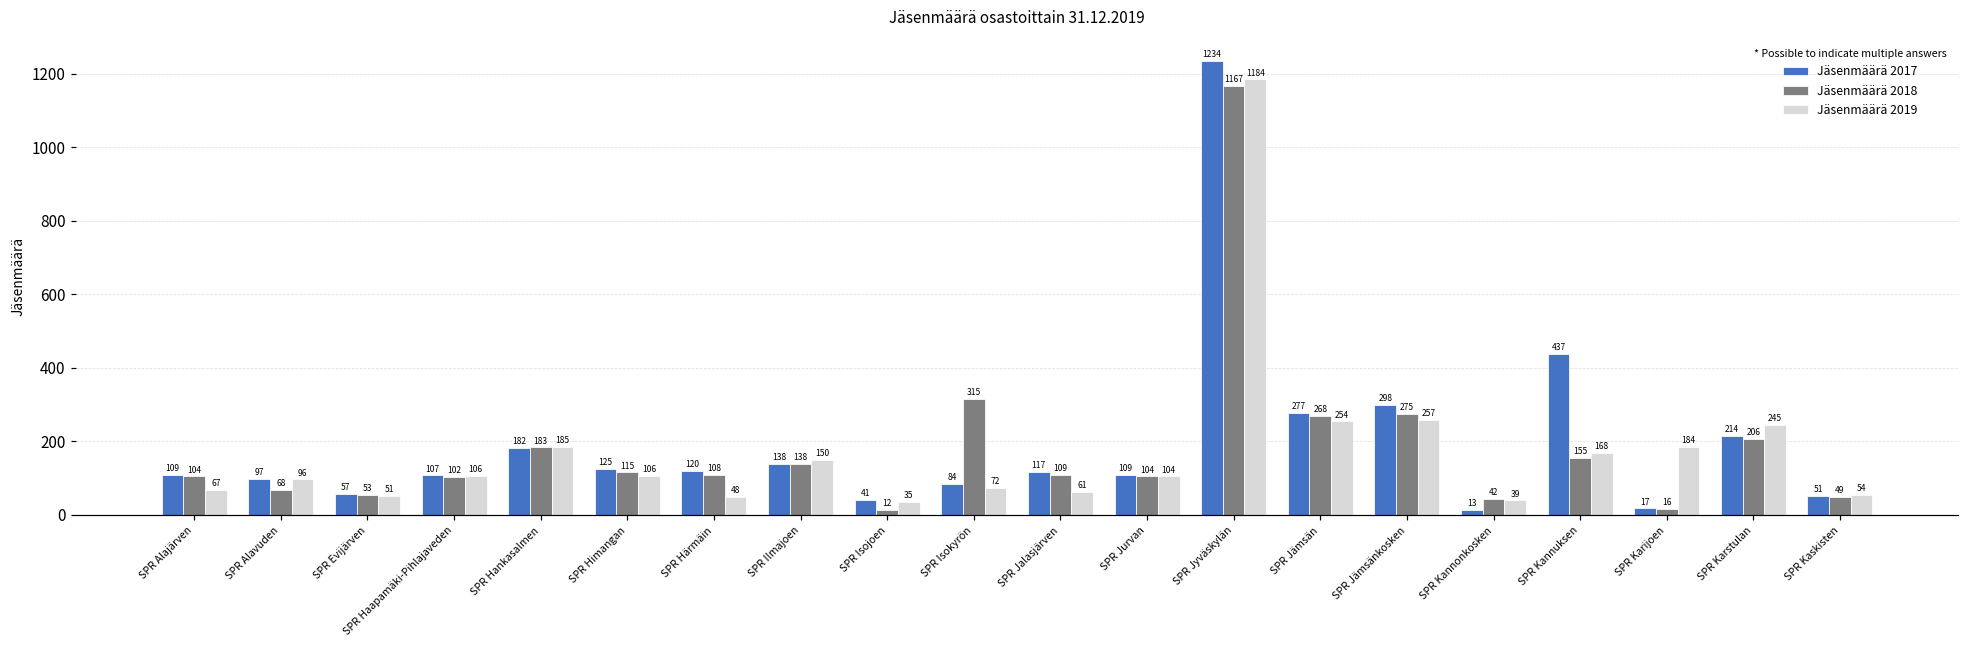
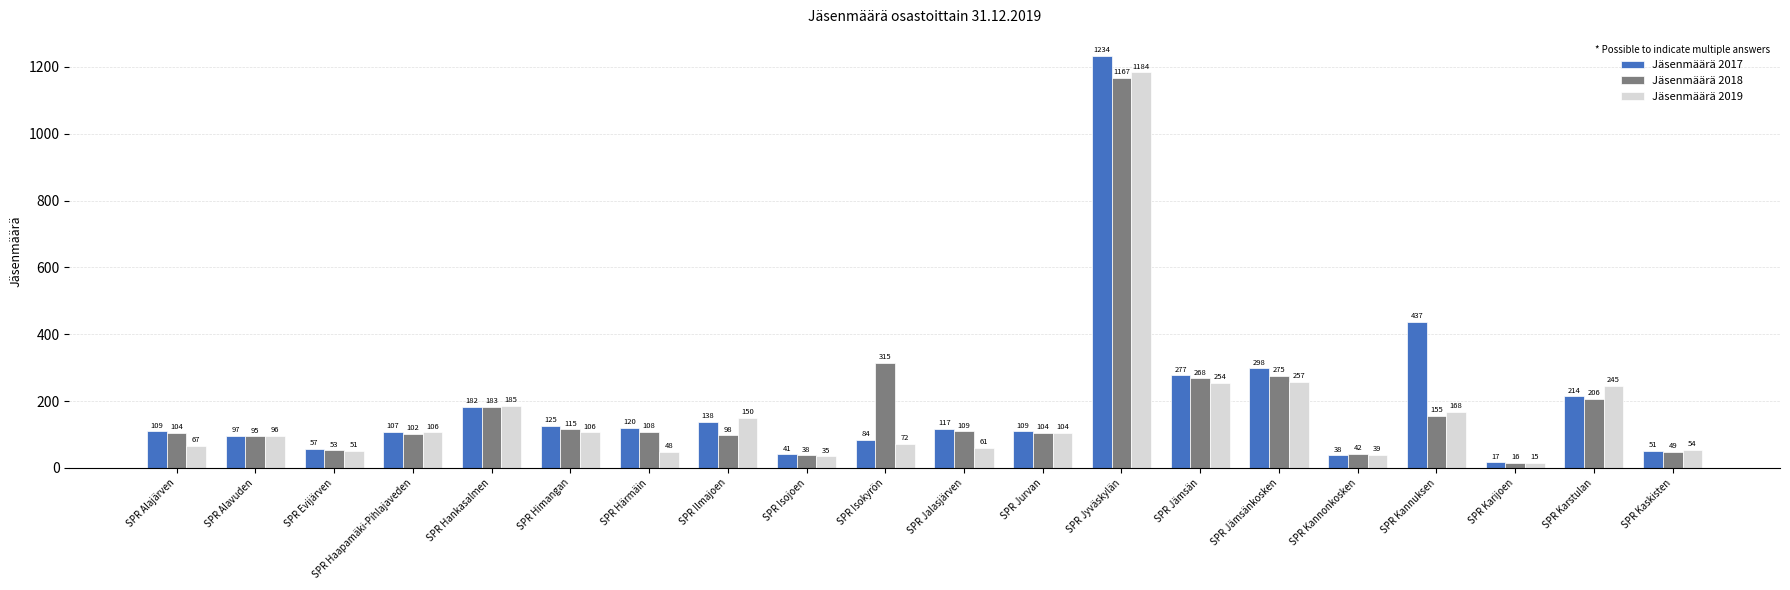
Jäsenmäärä 2018, SPR Alavuden: 68 -> 95
Jäsenmäärä 2018, SPR Ilmajoen: 138 -> 98
Jäsenmäärä 2018, SPR Isojoen: 12 -> 38
Jäsenmäärä 2017, SPR Kannonkosken: 13 -> 38
Jäsenmäärä 2019, SPR Karijoen: 184 -> 15
